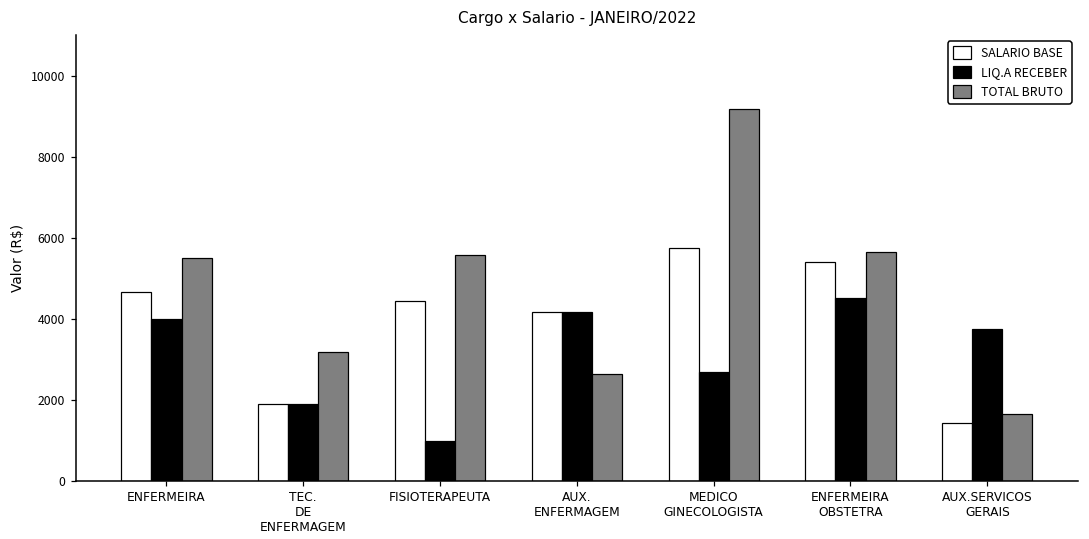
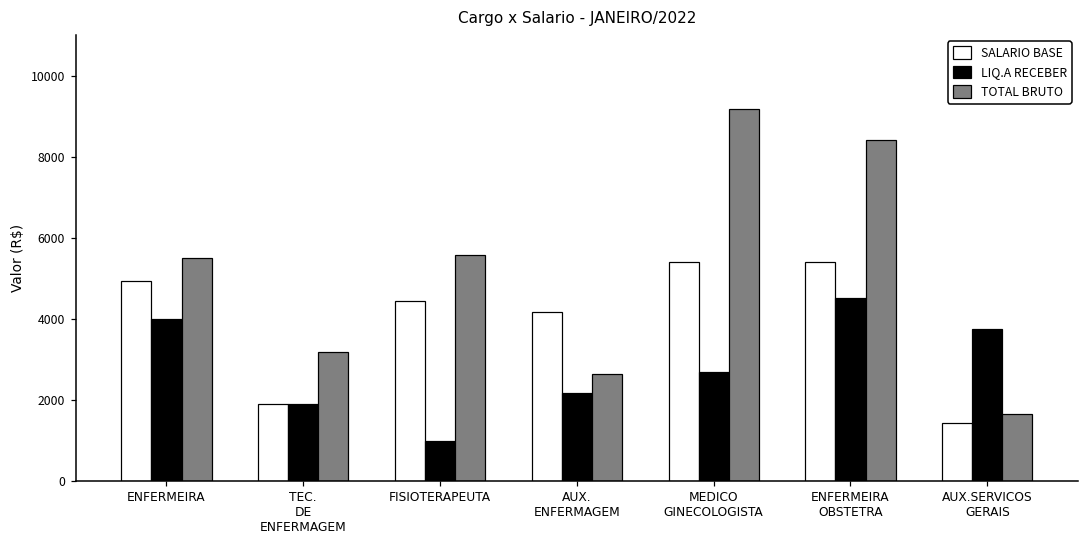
SALARIO BASE, ENFERMEIRA: 4700 -> 4900
LIQ.A RECEBER, AUX. ENFERMAGEM: 4200 -> 2200
SALARIO BASE, MEDICO GINECOLOGISTA: 5800 -> 5400
TOTAL BRUTO, ENFERMEIRA OBSTETRA: 5700 -> 8400
